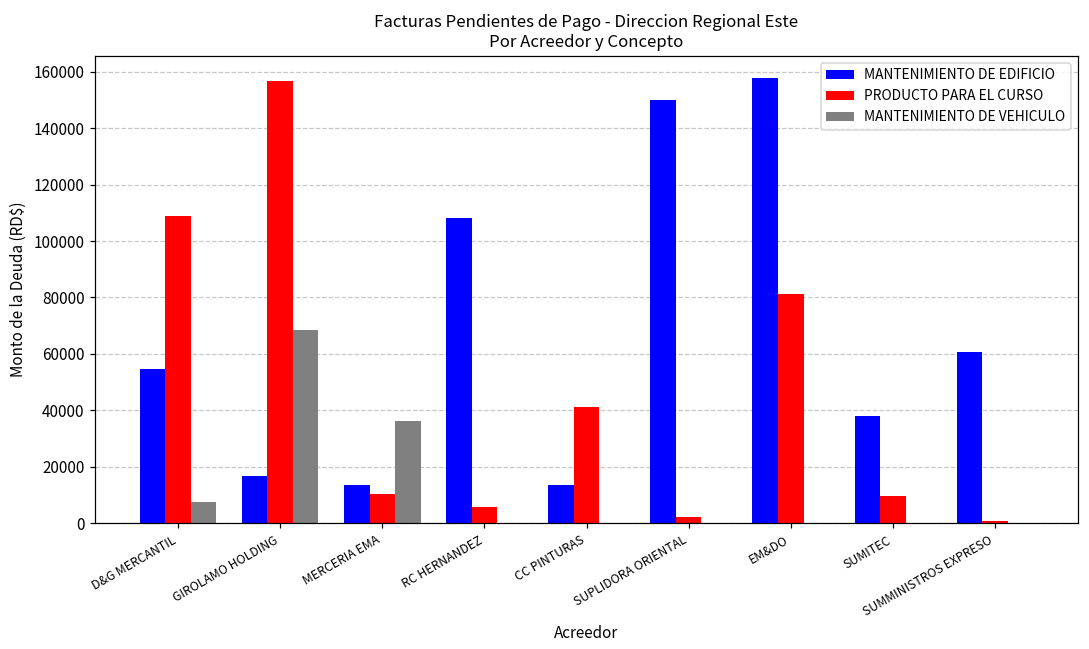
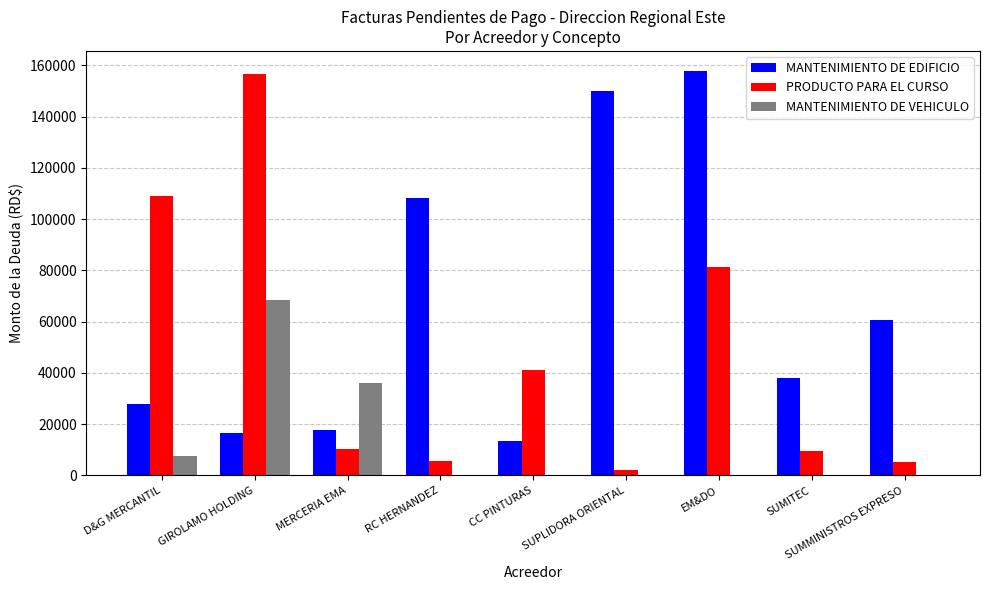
MANTENIMIENTO DE EDIFICIO, D&G MERCANTIL: 55000 -> 28000
MANTENIMIENTO DE EDIFICIO, MERCERIA EMA: 14000 -> 18000
PRODUCTO PARA EL CURSO, SUMMINISTROS EXPRESO: 1000 -> 5000
